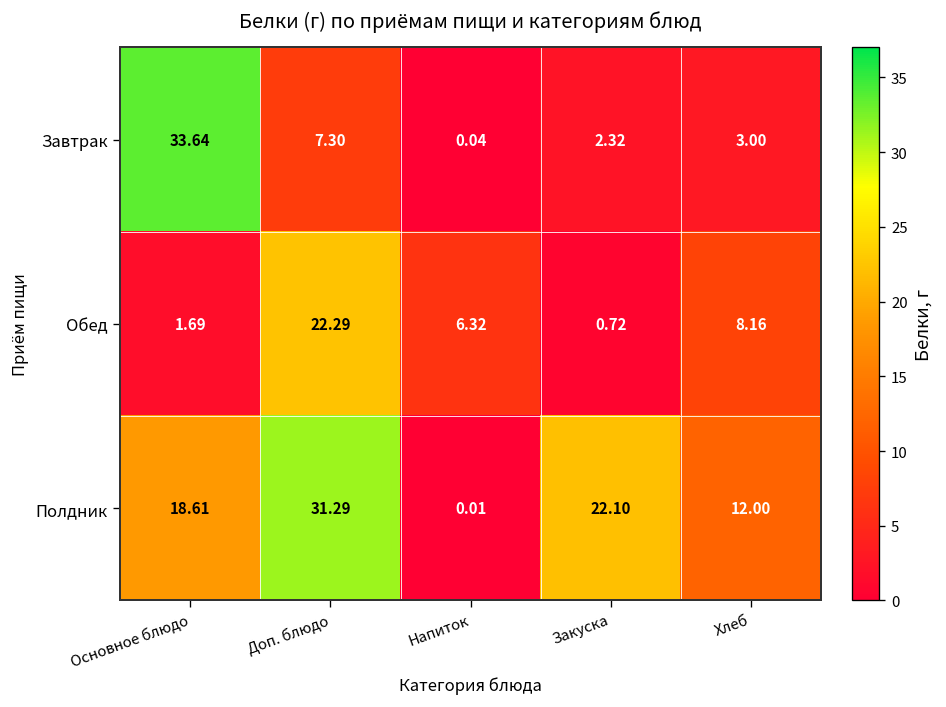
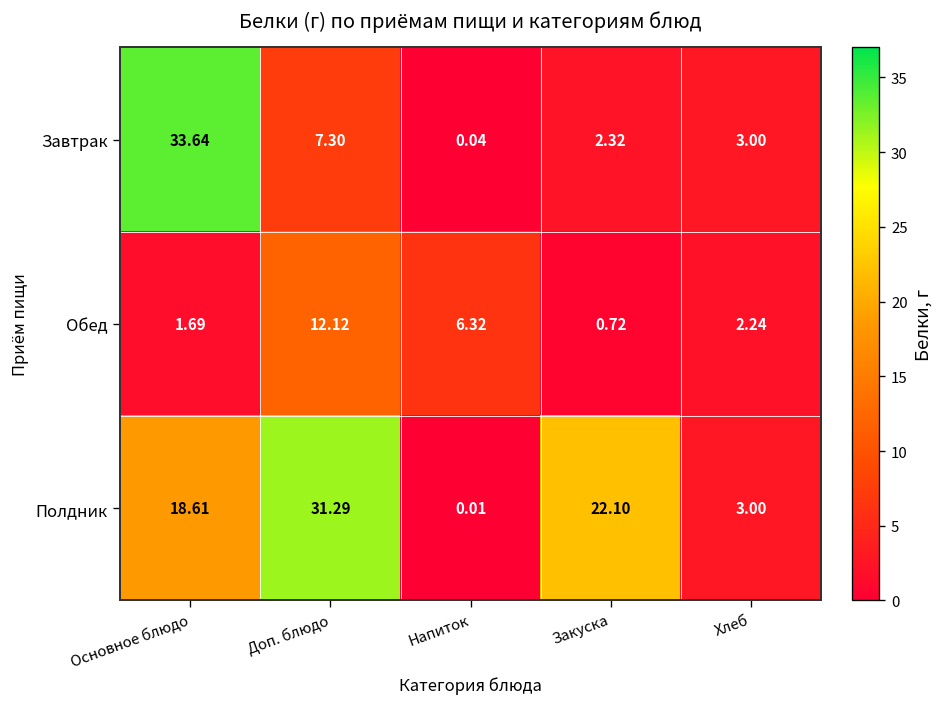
Обед, Доп. блюдо: 22.29 -> 12.12
Обед, Хлеб: 8.16 -> 2.24
Полдник, Хлеб: 12.00 -> 3.00
